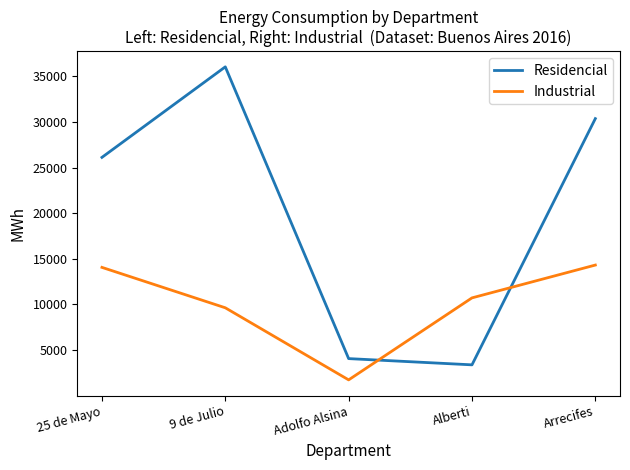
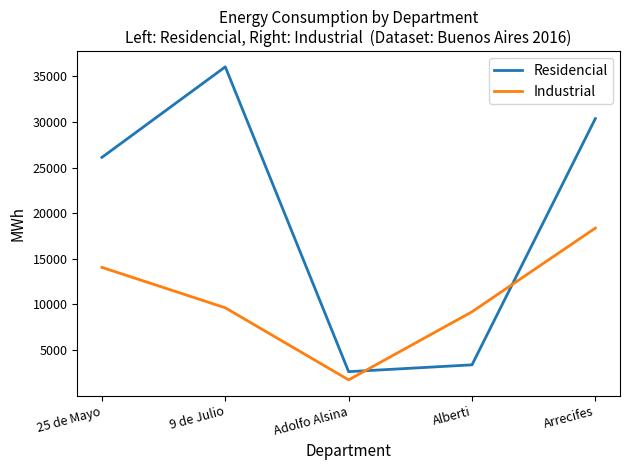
Residencial, Adolfo Alsina: 4000 -> 3000
Industrial, Alberti: 11000 -> 9000
Industrial, Arrecifes: 14000 -> 18000
